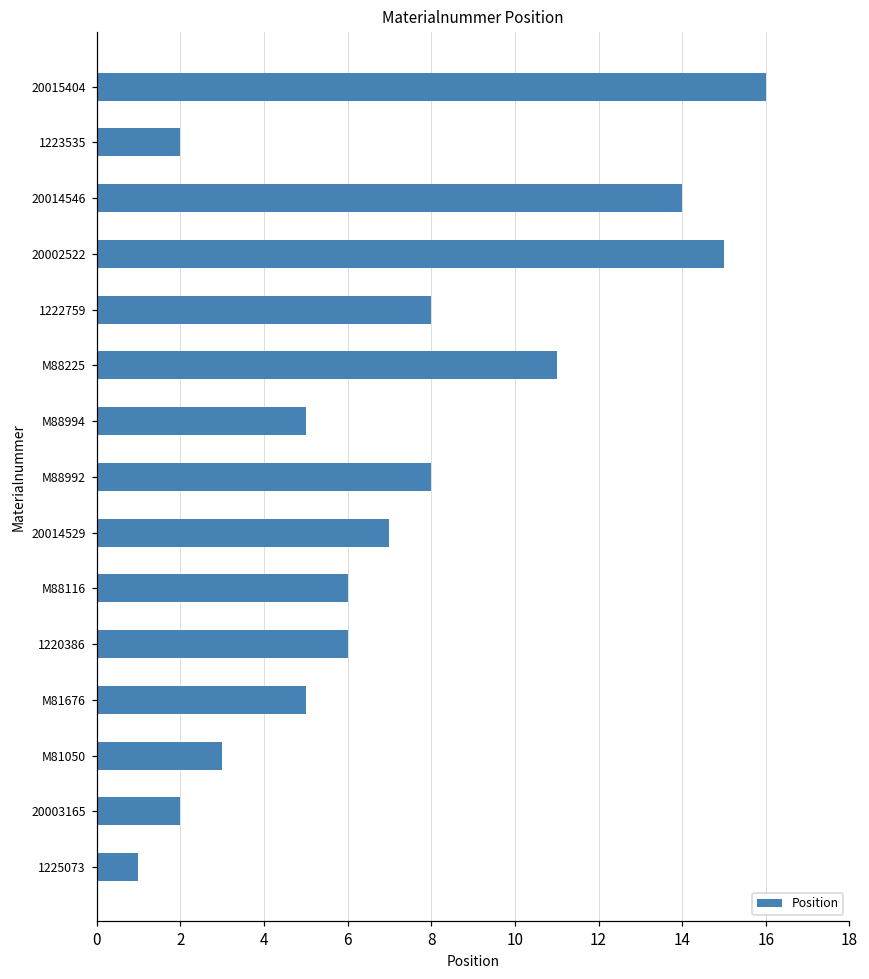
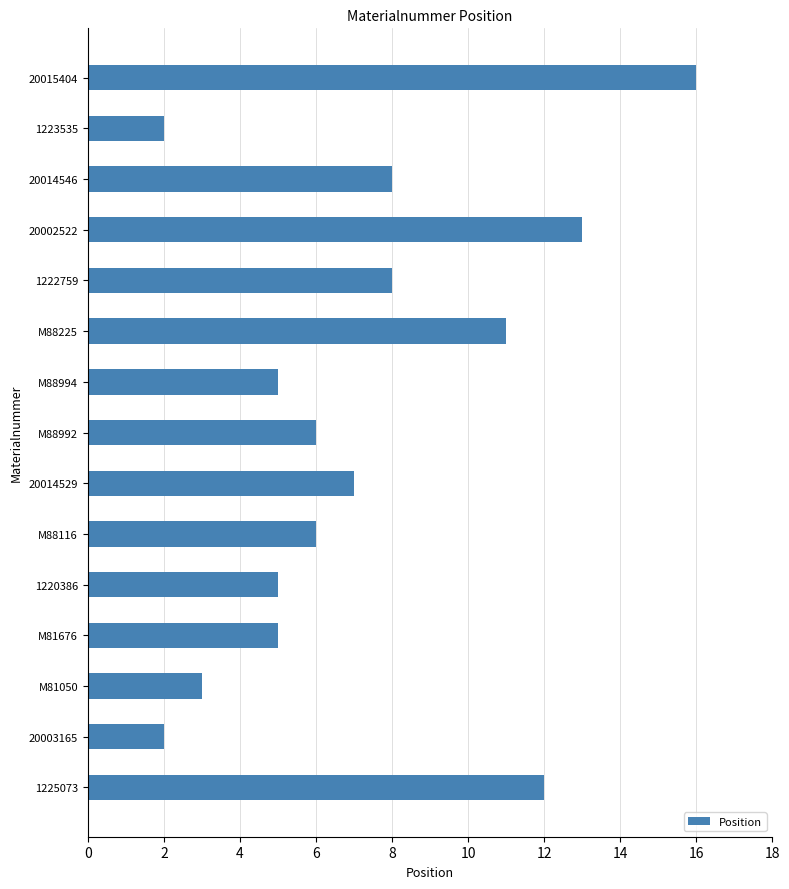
20014546: 14 -> 8
20002522: 15 -> 13
M88992: 8 -> 6
1220386: 6 -> 5
1225073: 1 -> 12
